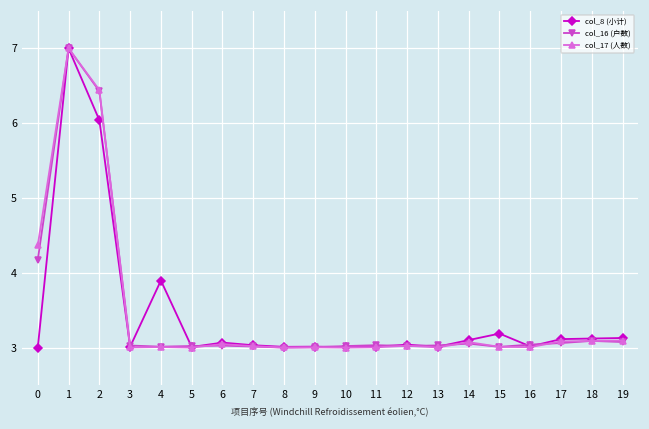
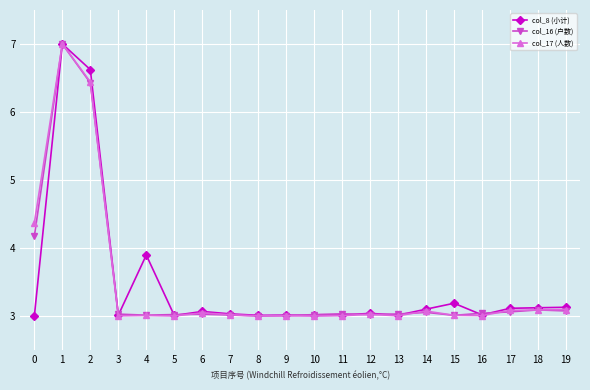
col_8 (小计), 2: 6.0 -> 6.6
